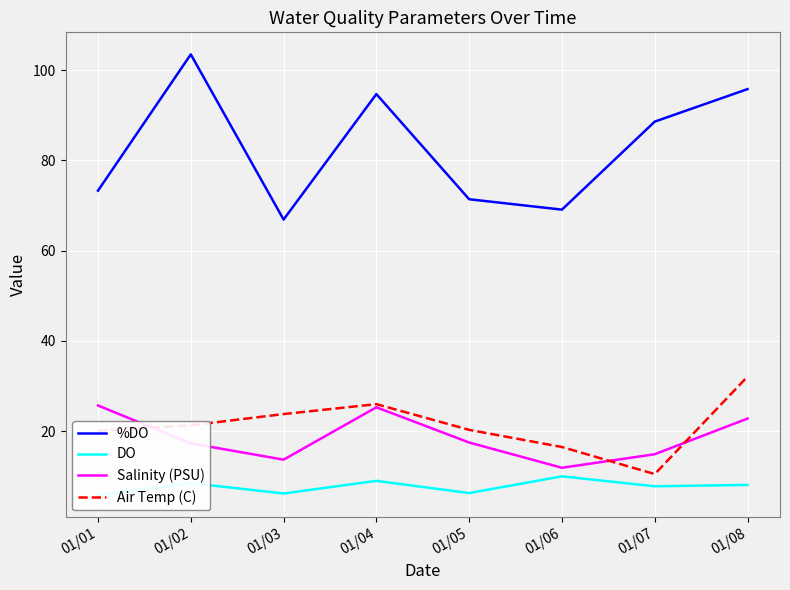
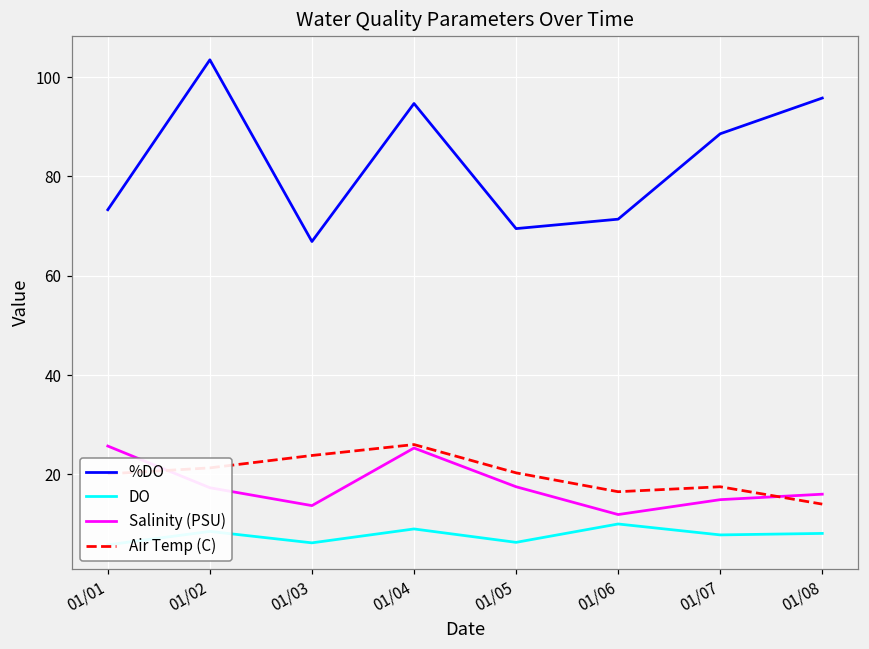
%DO, 01/05: 71 -> 70
%DO, 01/06: 69 -> 71
Air Temp (C), 01/07: 11 -> 18
Salinity (PSU), 01/08: 23 -> 16
Air Temp (C), 01/08: 32 -> 14
